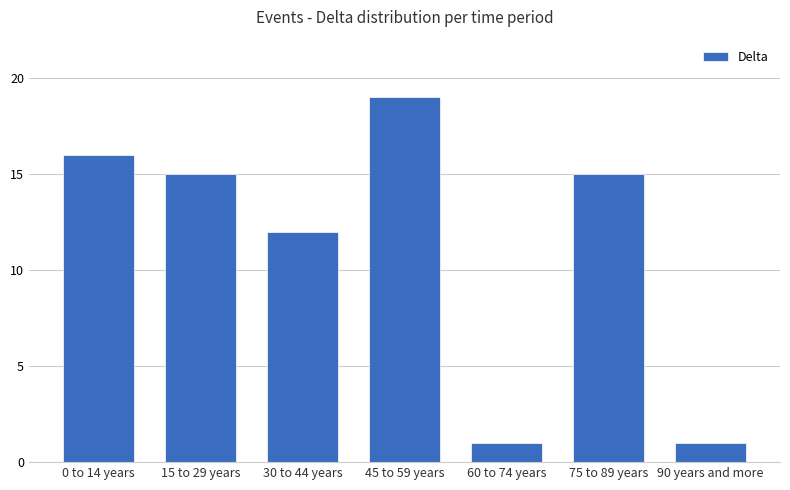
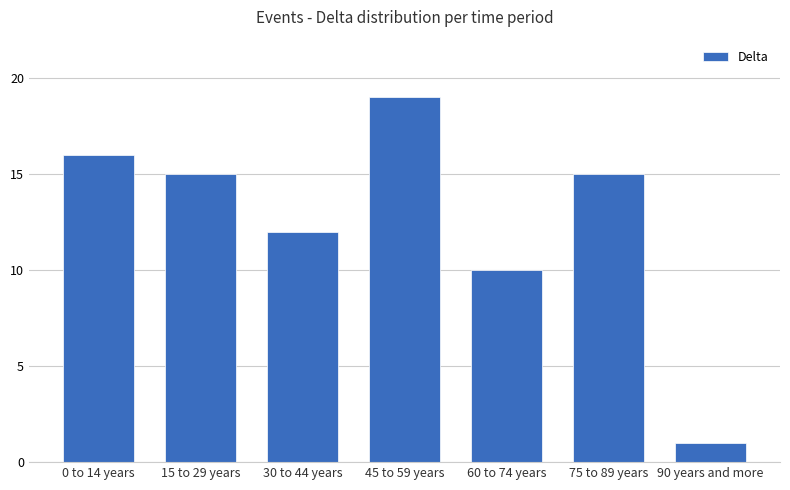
60 to 74 years: 1 -> 10
